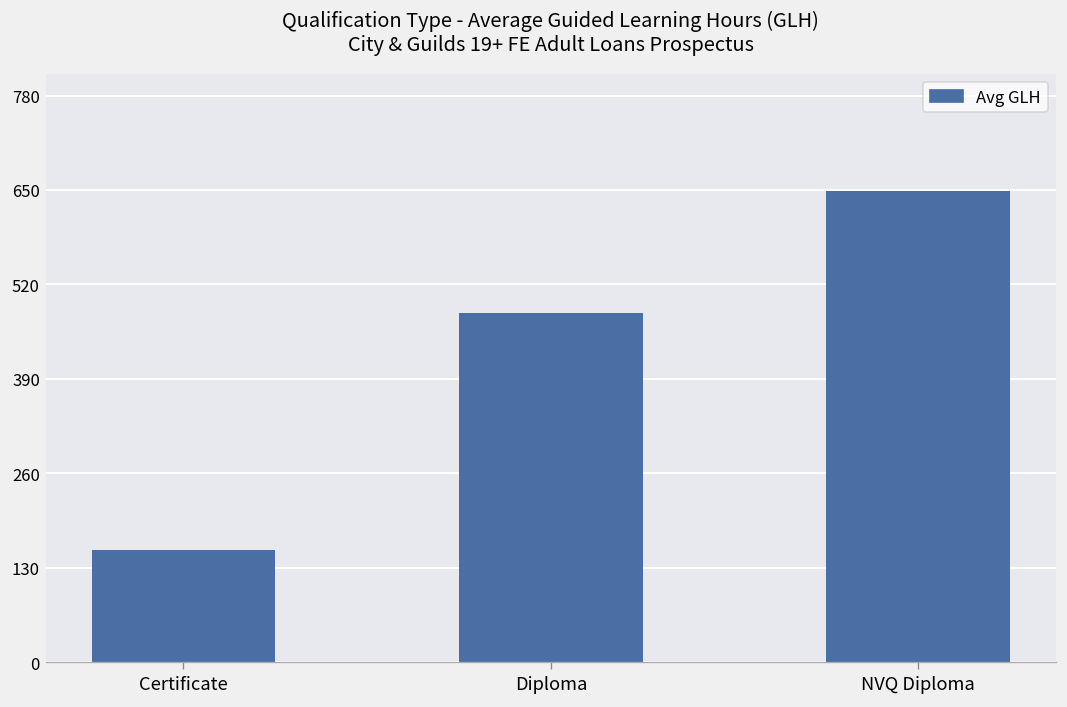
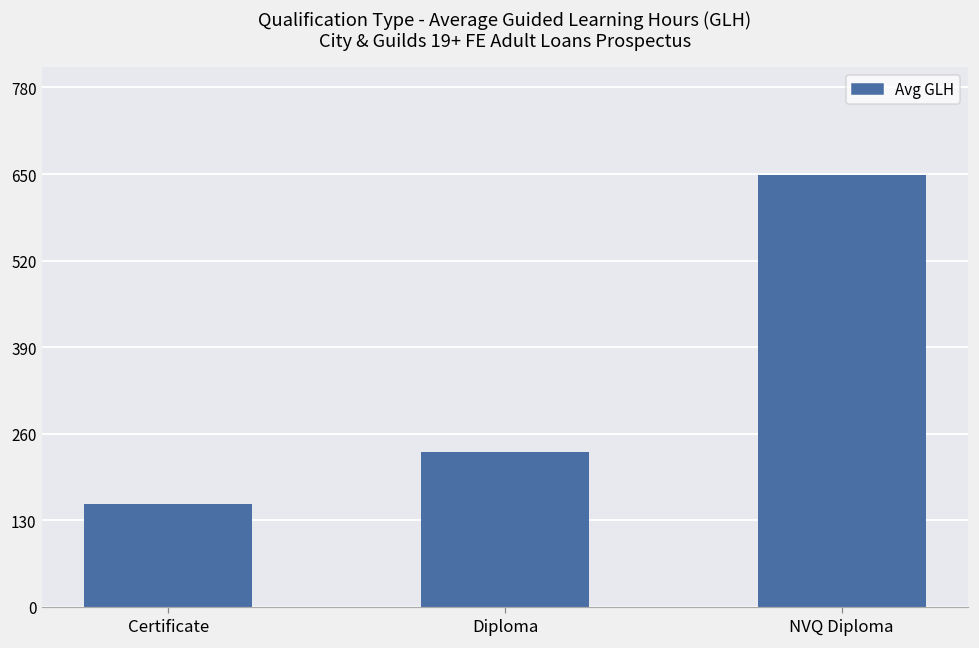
Diploma: 480 -> 230
